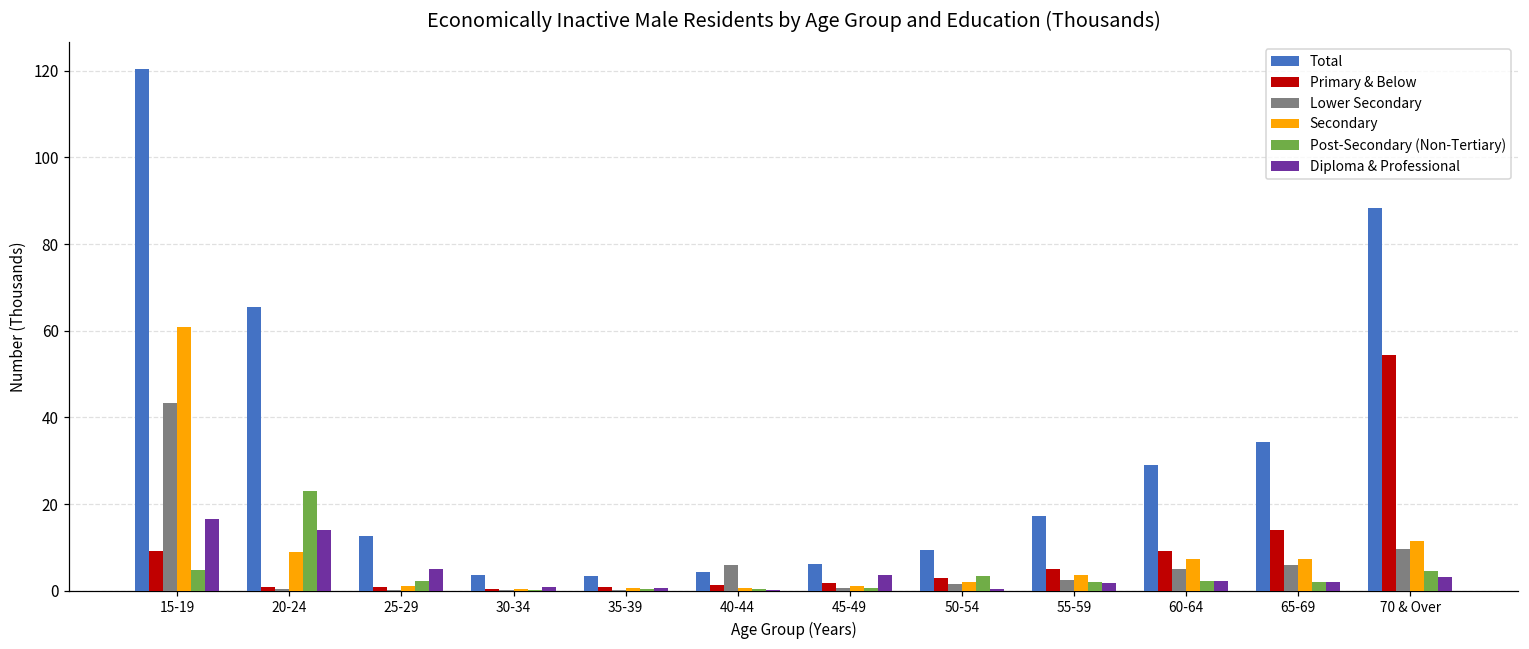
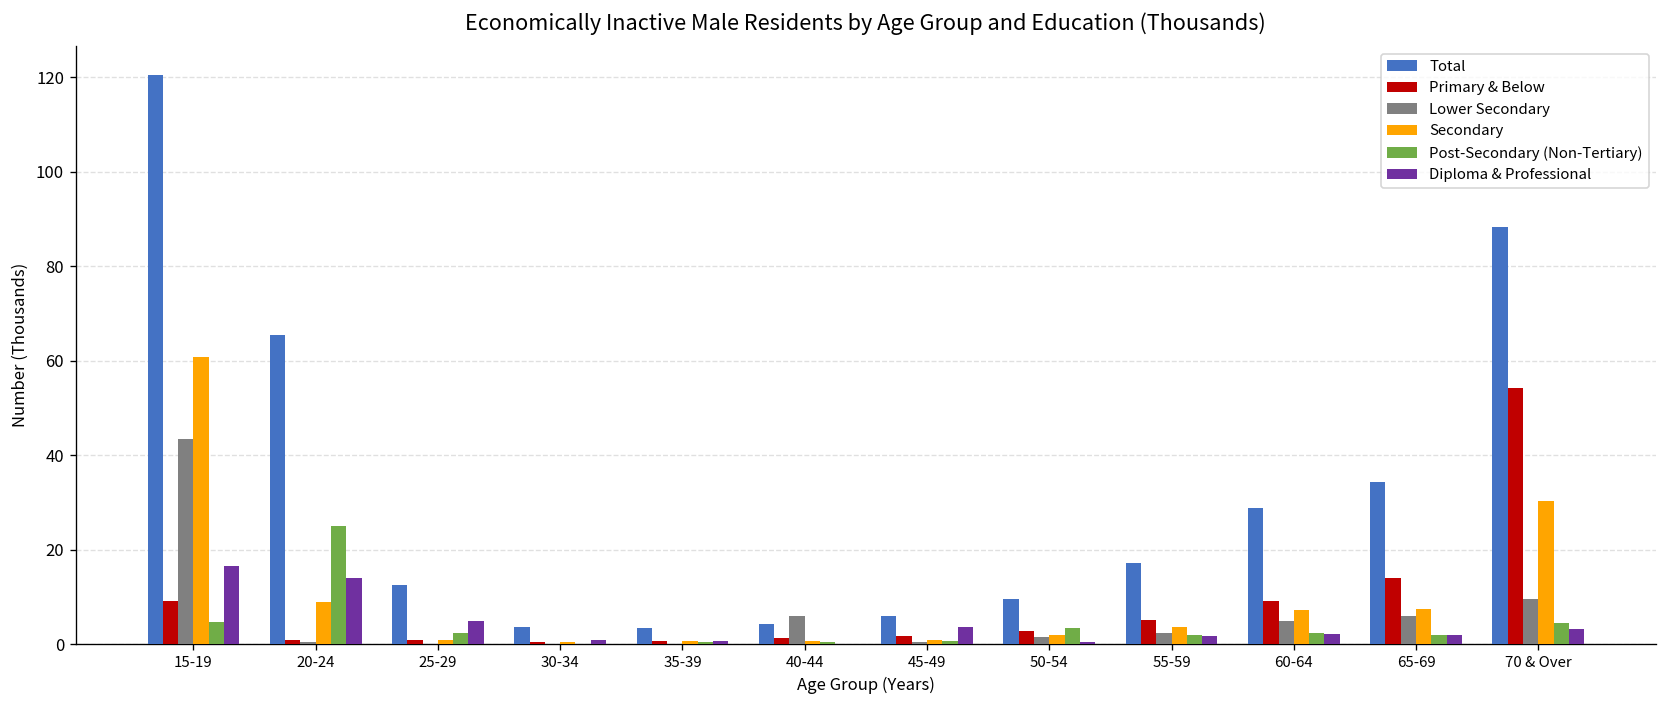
Post-Secondary (Non-Tertiary), 20-24: 23 -> 25
Secondary, 70 & Over: 12 -> 30
